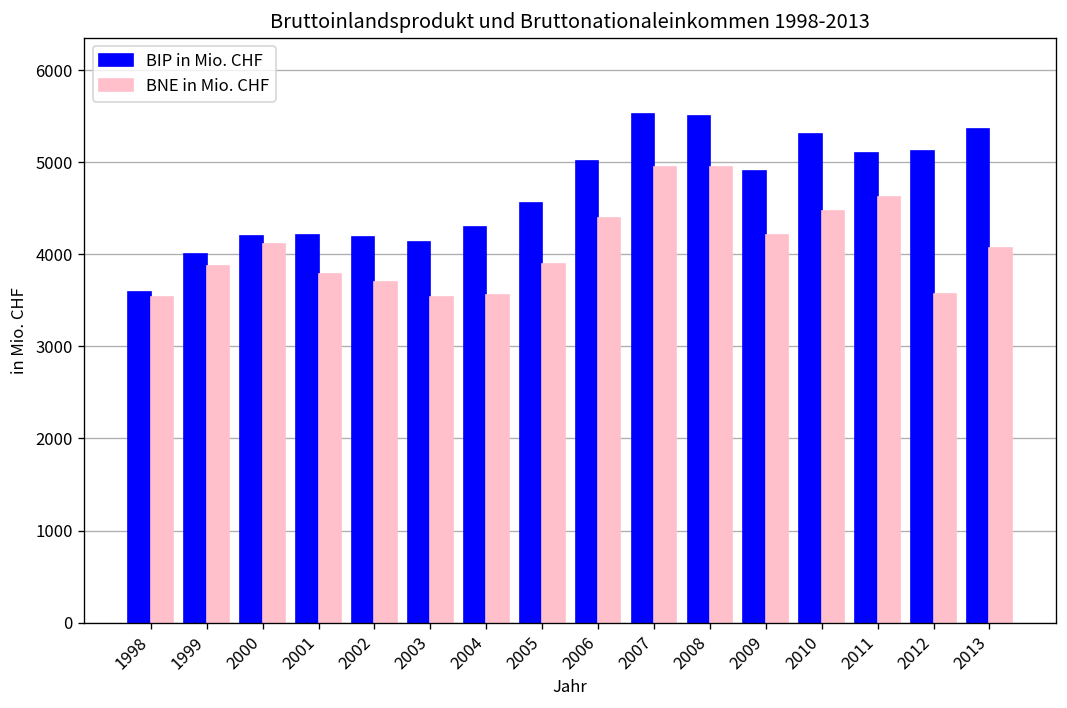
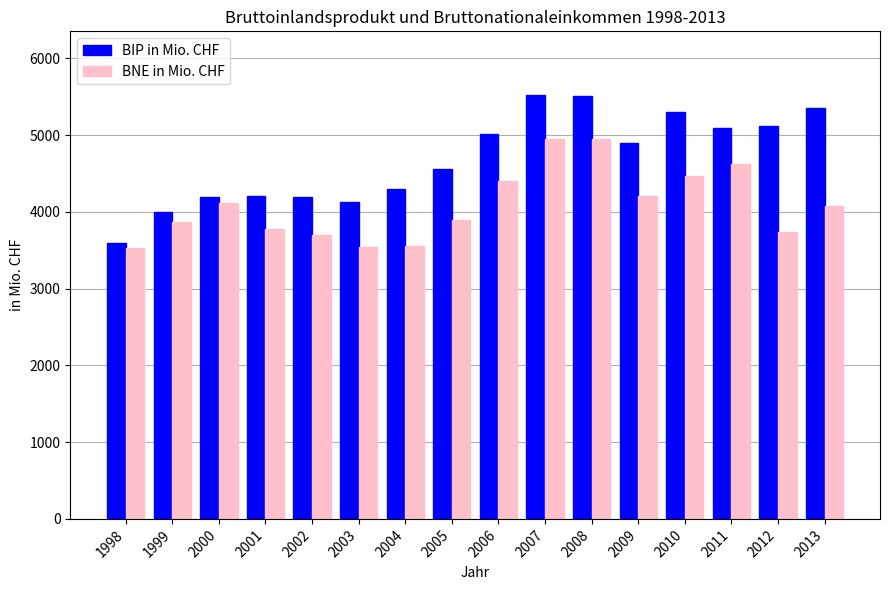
BNE in Mio. CHF, 2012: 3600 -> 3700
